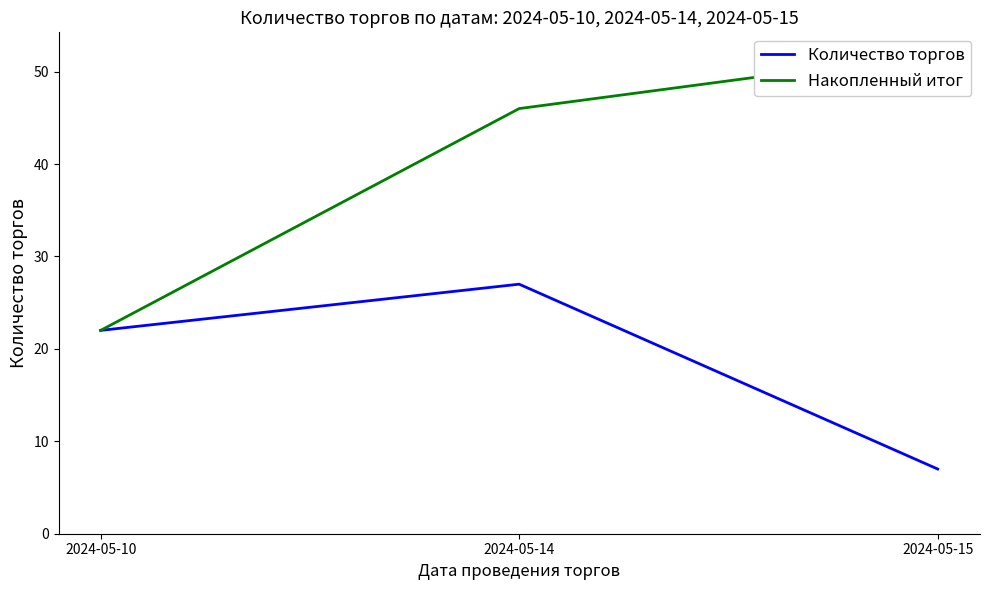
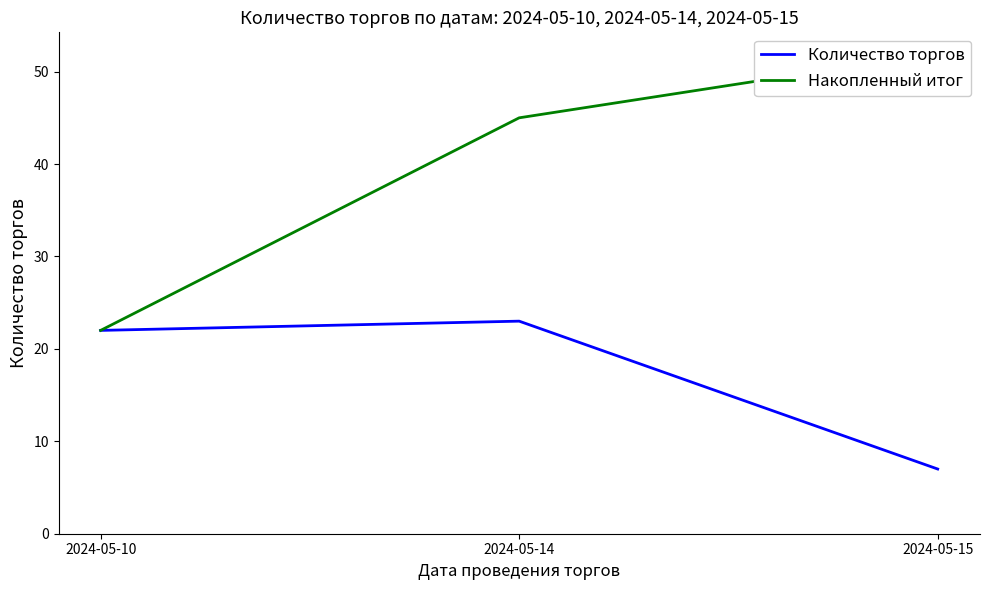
Количество торгов, 2024-05-14: 27 -> 23
Накопленный итог, 2024-05-14: 46 -> 45
